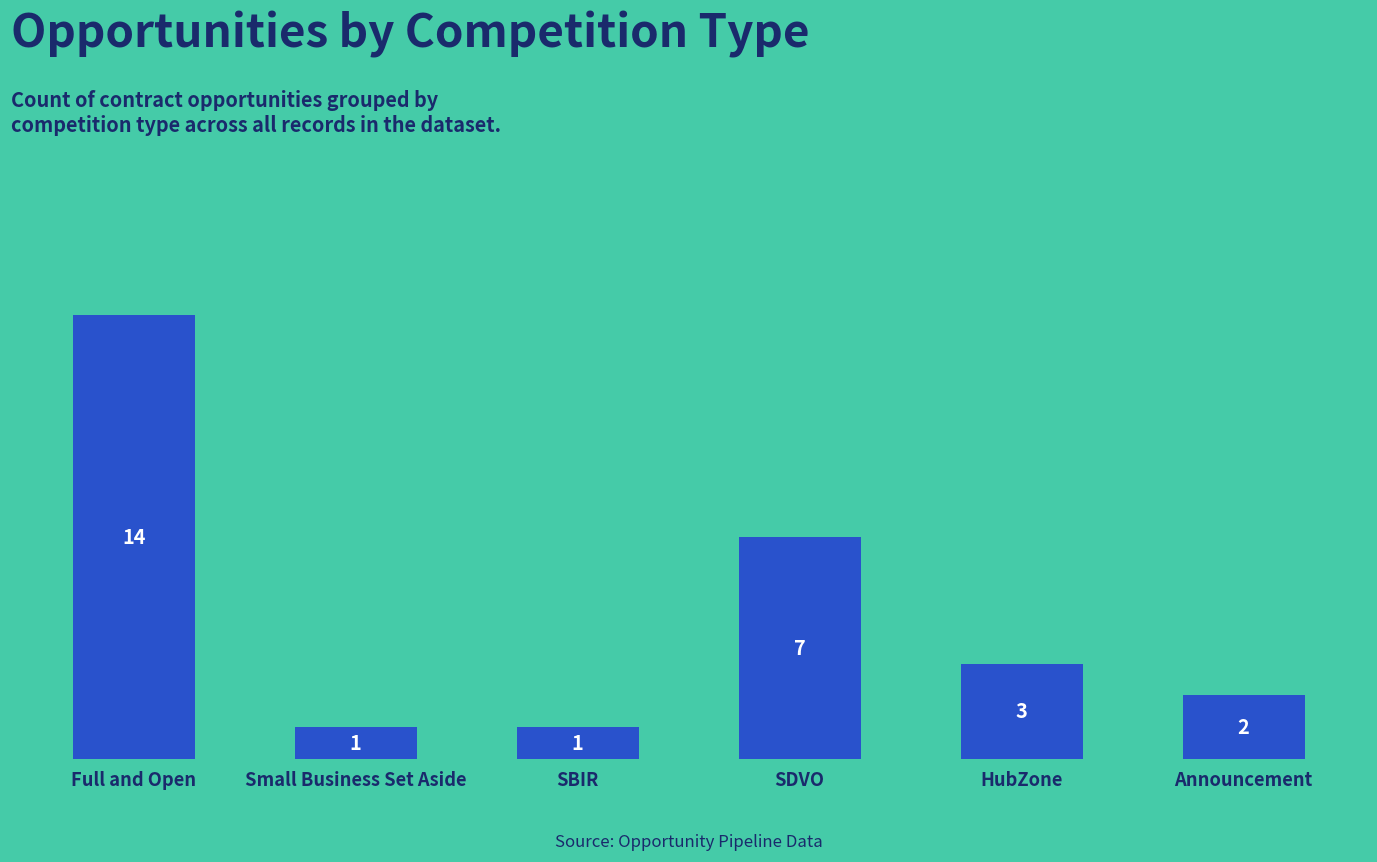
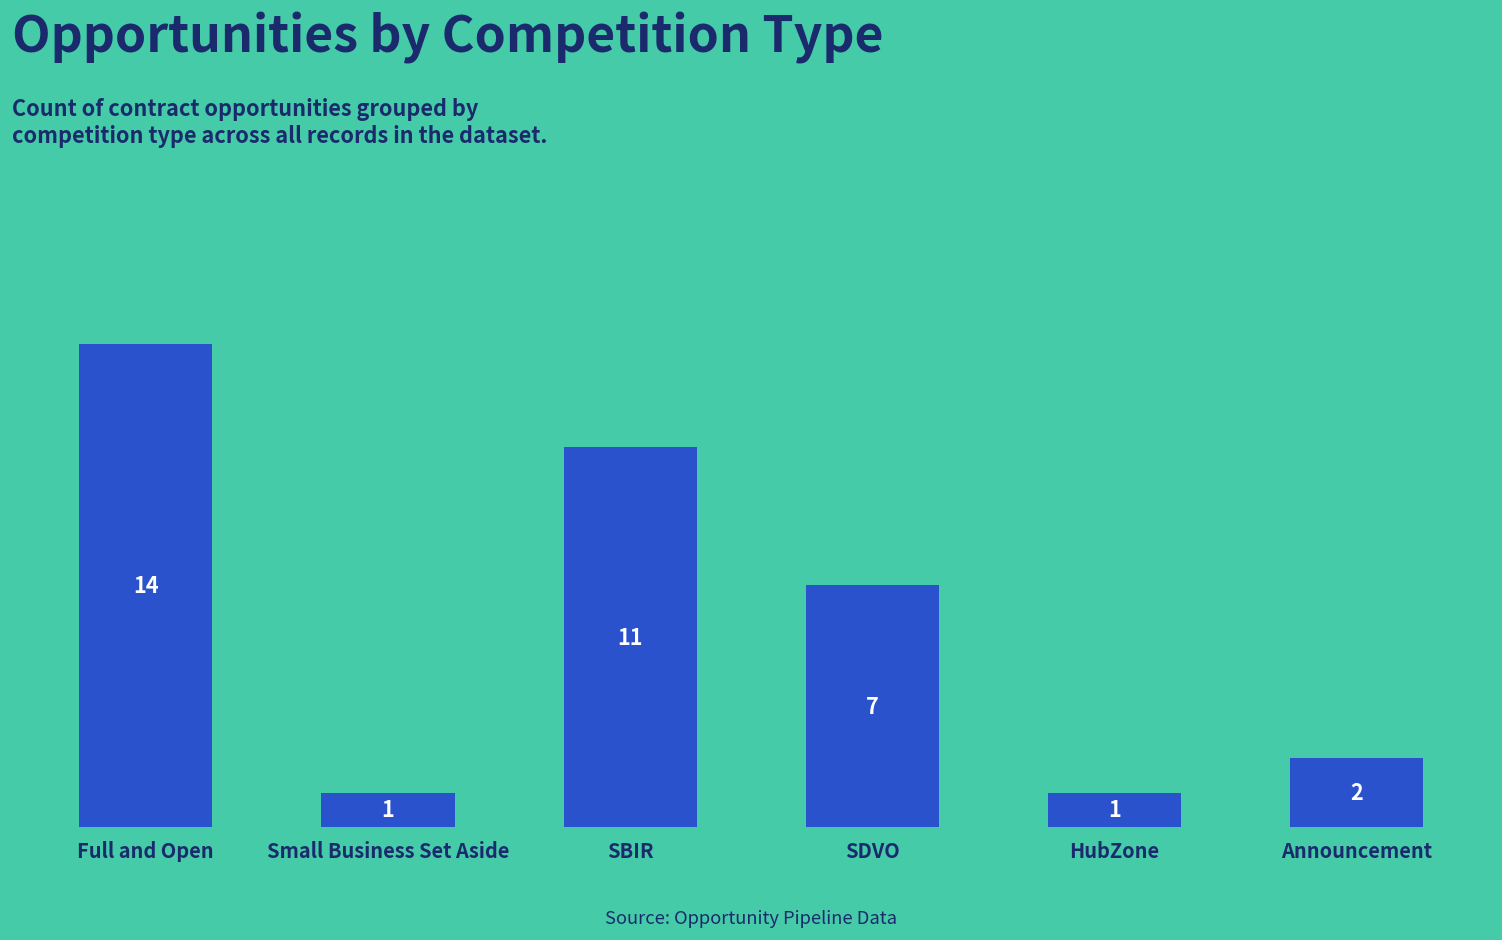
SBIR: 1 -> 11
HubZone: 3 -> 1
